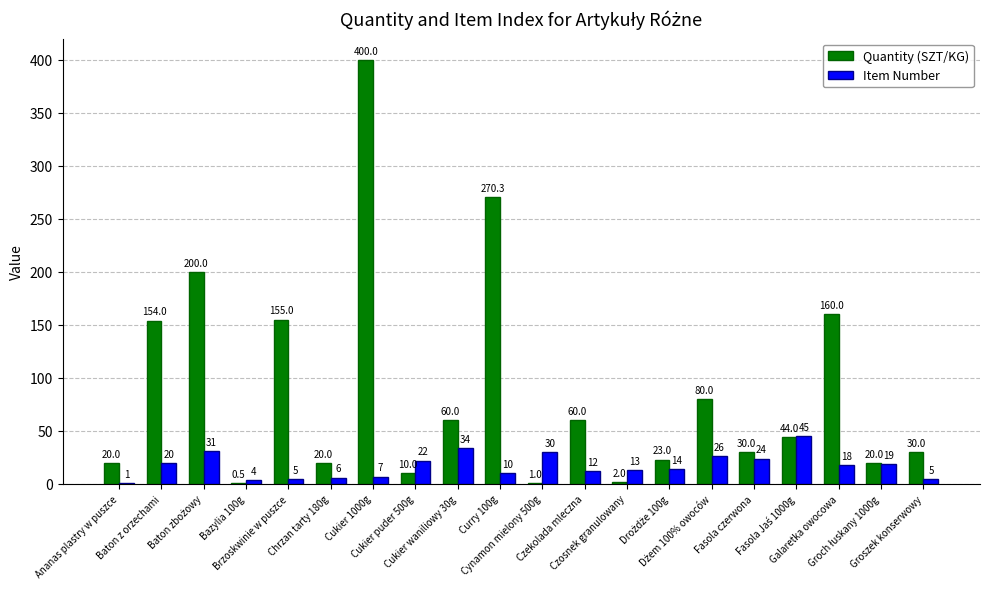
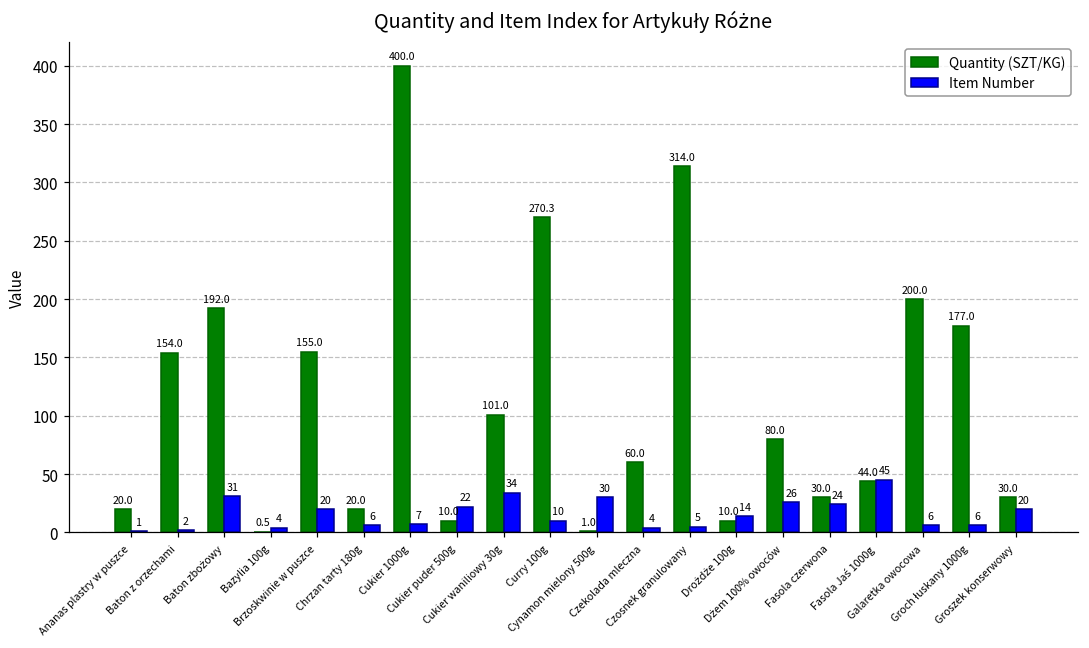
Item Number, Baton z orzechami: 20 -> 2
Quantity (SZT/KG), Baton zbożowy: 200.0 -> 192.0
Item Number, Brzoskwinie w puszce: 5 -> 20
Quantity (SZT/KG), Cukier waniliowy 30g: 60.0 -> 101.0
Item Number, Czekolada mleczna: 12 -> 4
Quantity (SZT/KG), Czosnek granulowany: 2.0 -> 314.0
Item Number, Czosnek granulowany: 13 -> 5
Quantity (SZT/KG), Drożdże 100g: 23.0 -> 10.0
Quantity (SZT/KG), Galaretka owocowa: 160.0 -> 200.0
Item Number, Galaretka owocowa: 18 -> 6
Quantity (SZT/KG), Groch łuskany 1000g: 20.0 -> 177.0
Item Number, Groch łuskany 1000g: 19 -> 6
Item Number, Groszek konserwowy: 5 -> 20
